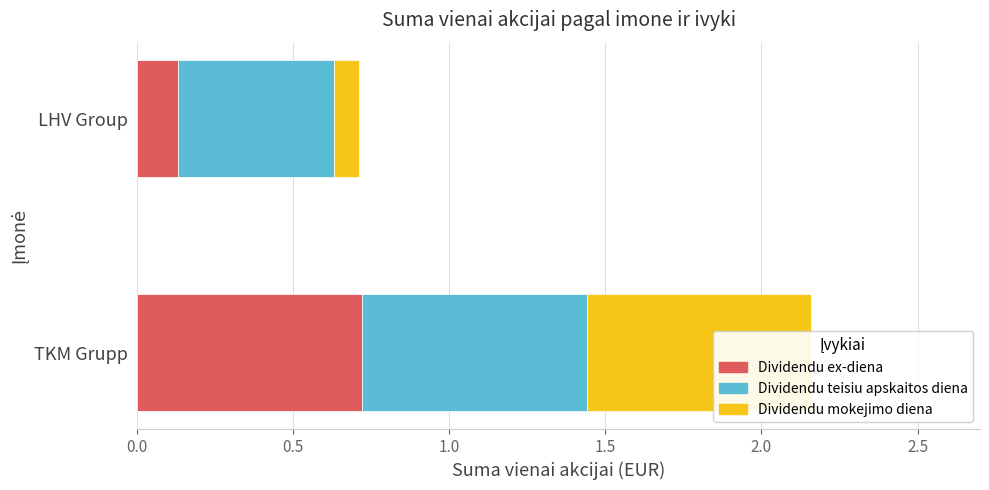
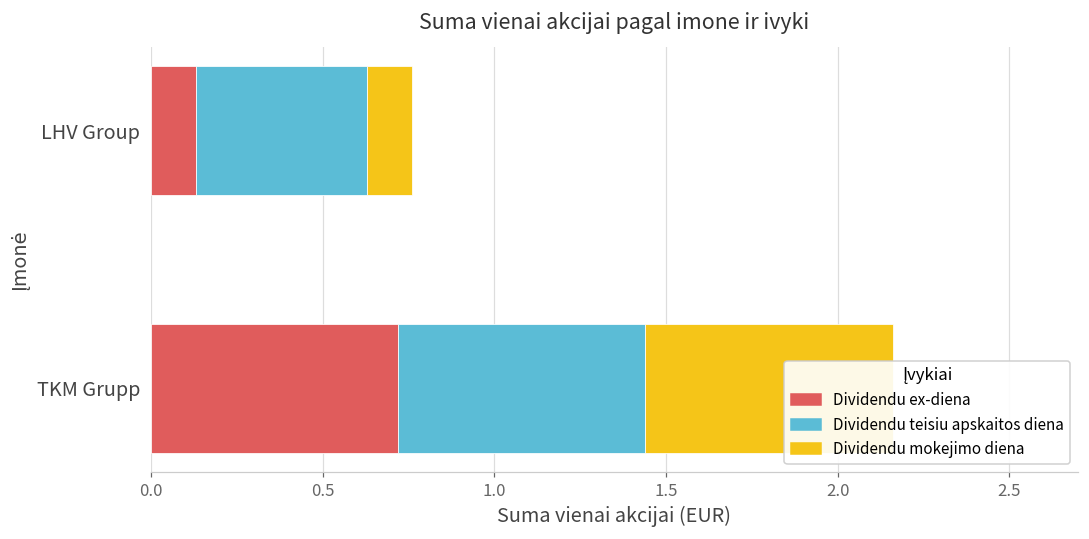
Dividendu mokejimo diena, LHV Group: 0.08 -> 0.13
